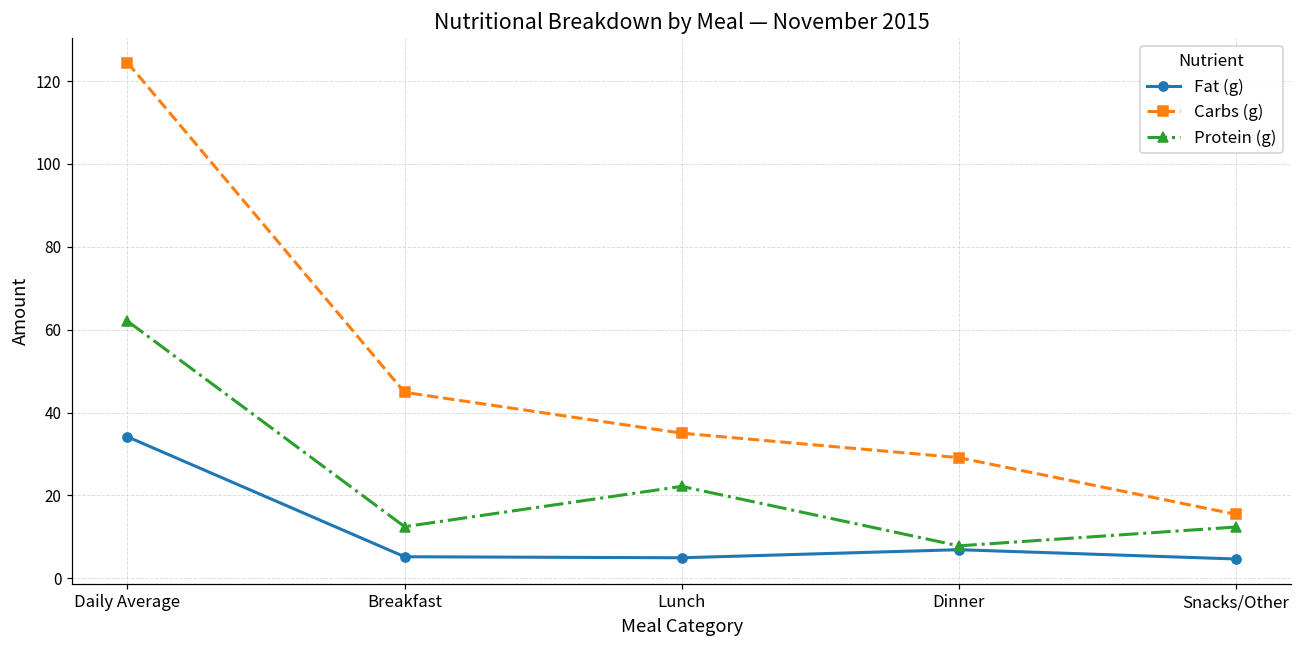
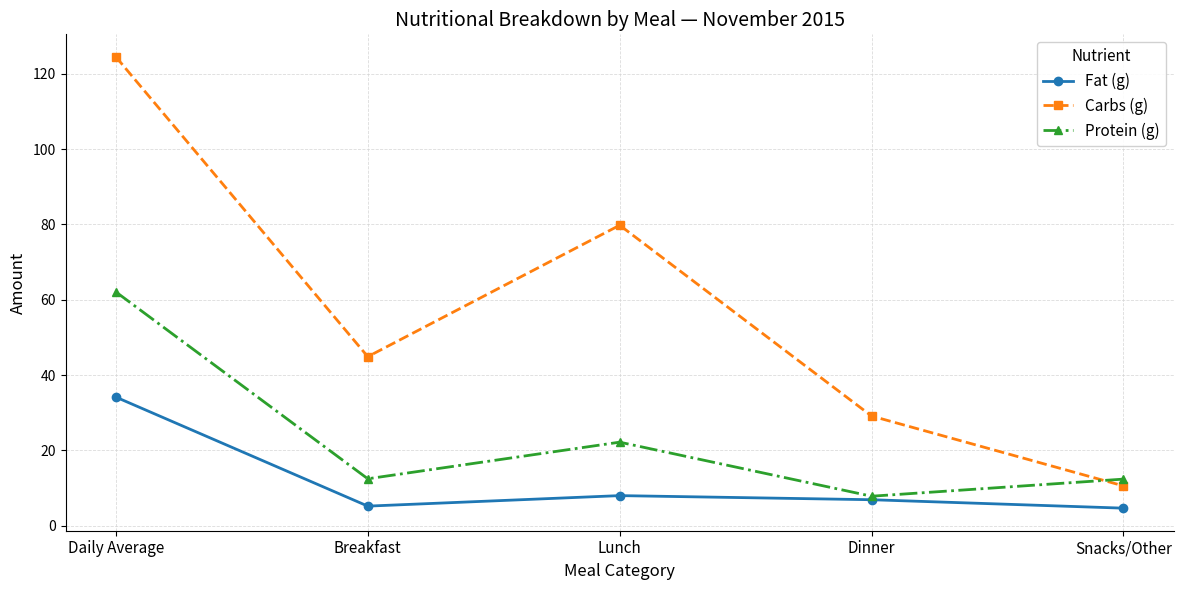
Fat (g), Lunch: 5 -> 8
Carbs (g), Lunch: 35 -> 80
Carbs (g), Snacks/Other: 15 -> 11
